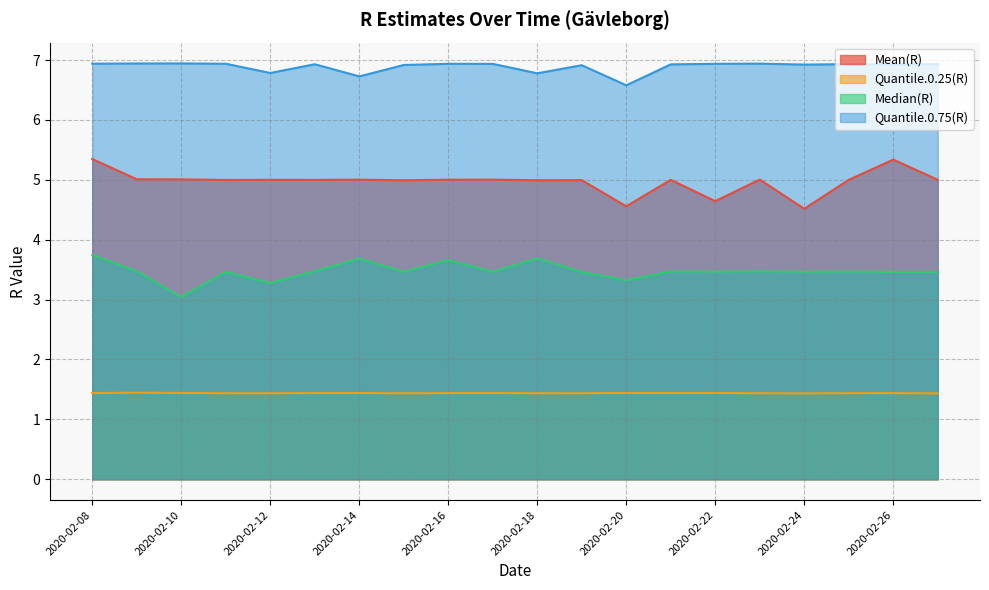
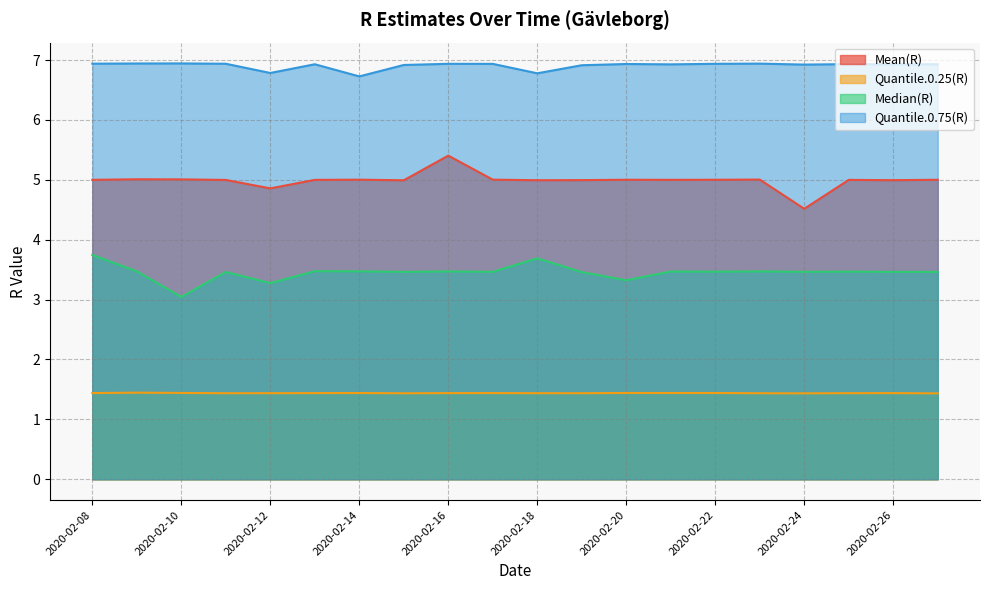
Mean(R), 2020-02-08: 5.3 -> 5.0
Mean(R), 2020-02-12: 5.0 -> 4.9
Median(R), 2020-02-14: 3.7 -> 3.5
Mean(R), 2020-02-16: 5.0 -> 5.4
Median(R), 2020-02-16: 3.7 -> 3.5
Mean(R), 2020-02-20: 4.6 -> 5.0
Quantile.0.75(R), 2020-02-20: 6.6 -> 6.9
Mean(R), 2020-02-22: 4.6 -> 5.0
Mean(R), 2020-02-26: 5.3 -> 5.0
